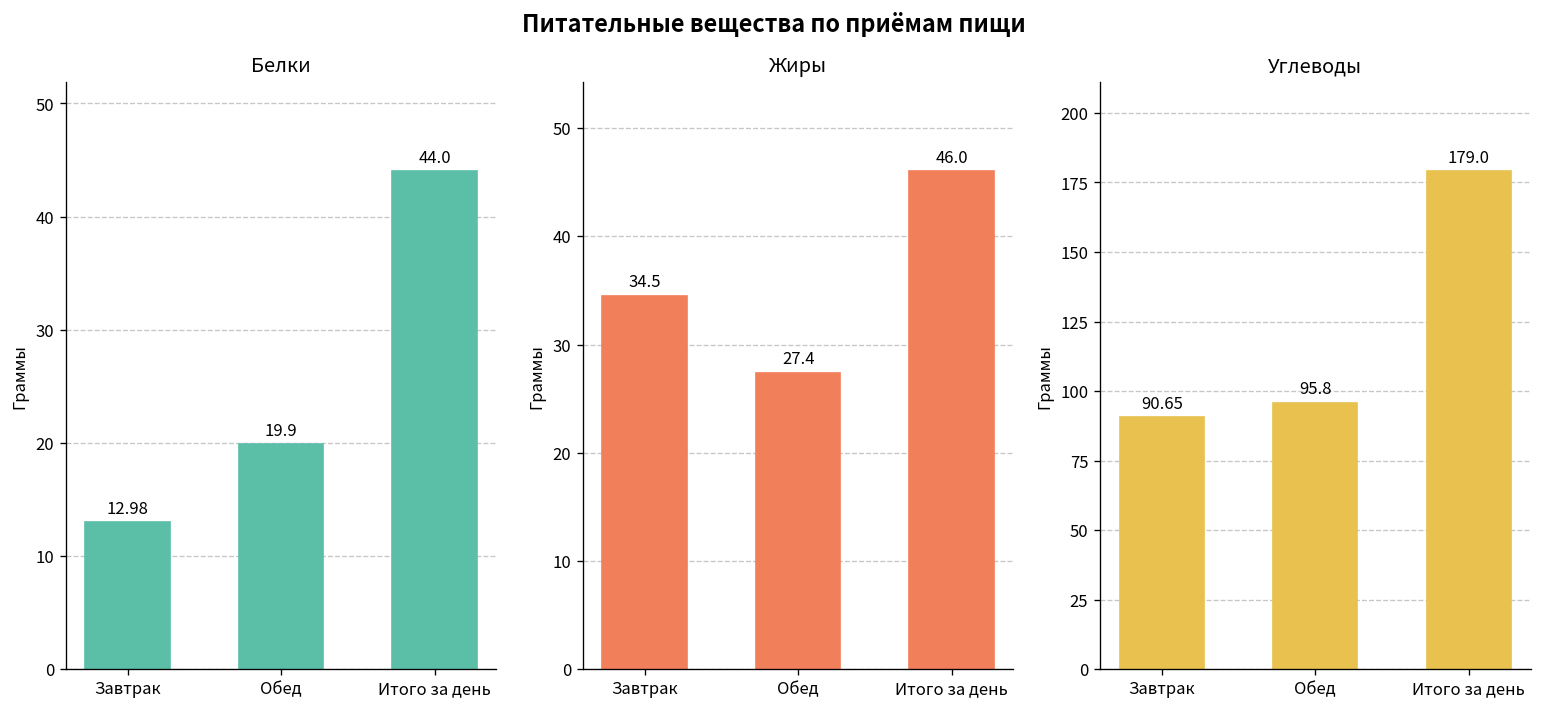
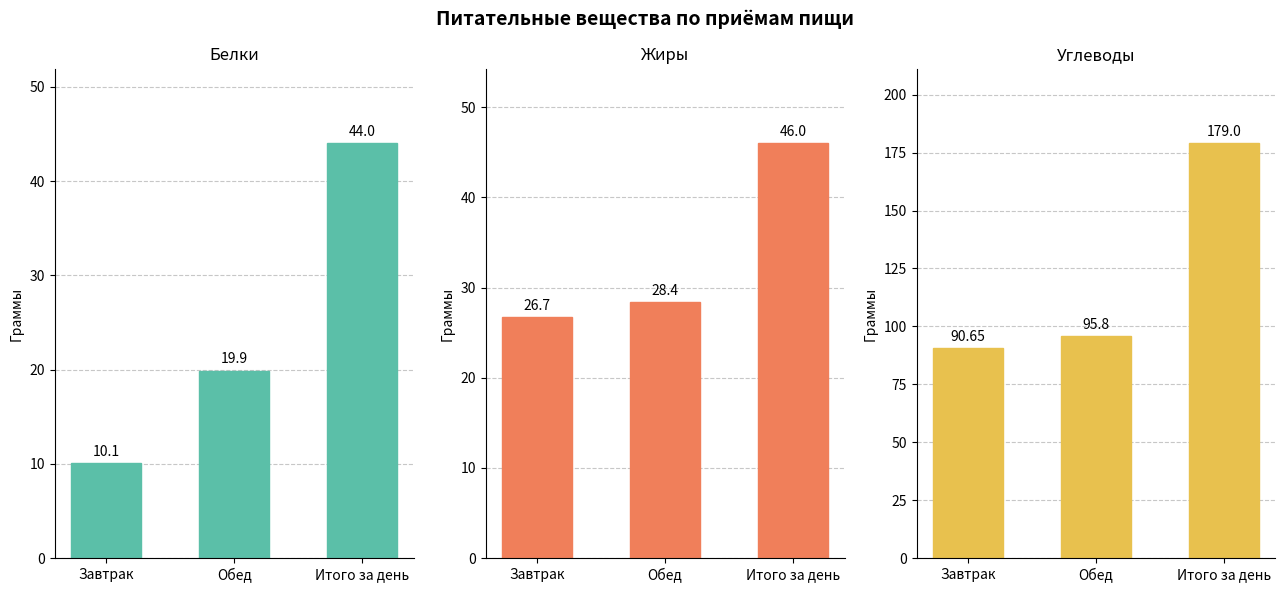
Белки, Завтрак: 12.98 -> 10.1
Жиры, Завтрак: 34.5 -> 26.7
Жиры, Обед: 27.4 -> 28.4
